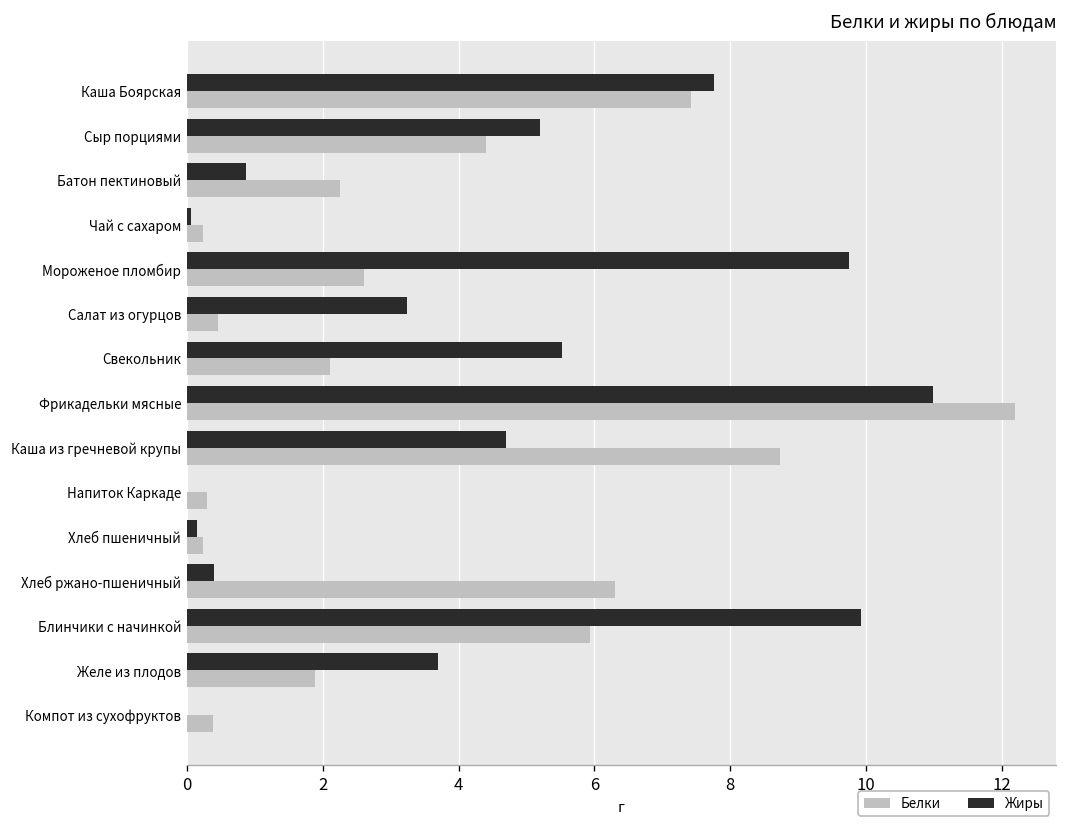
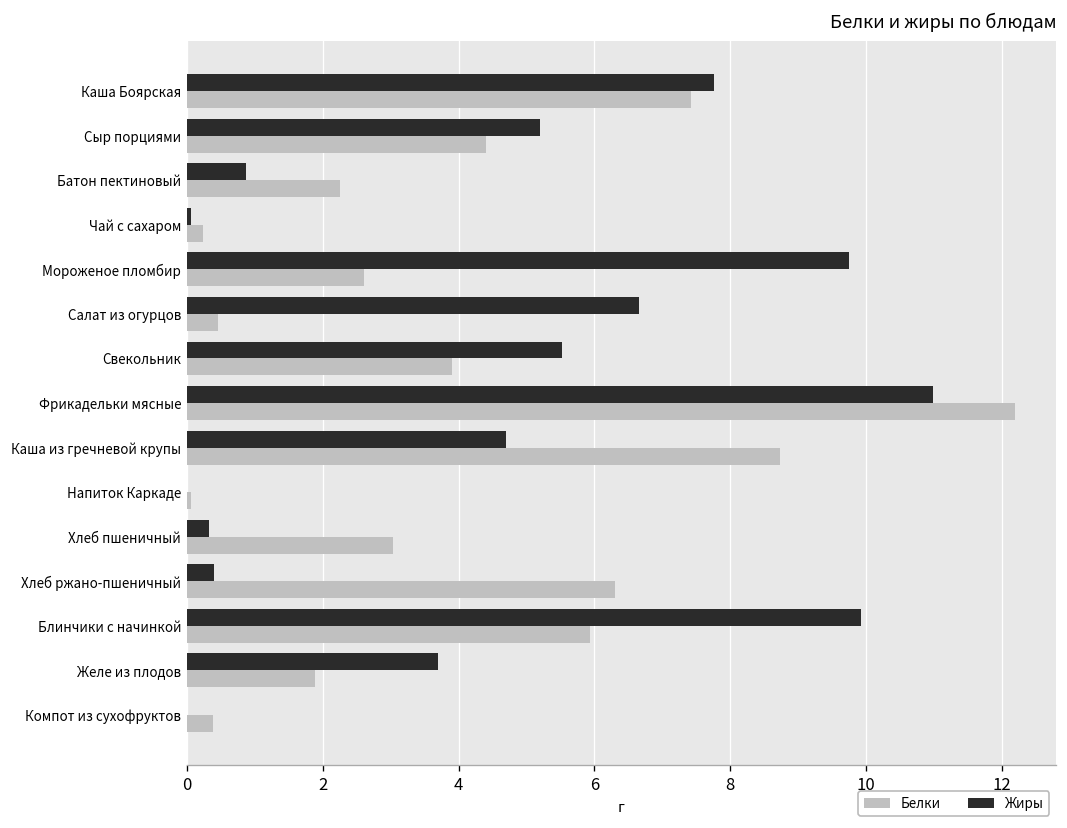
Жиры, Салат из огурцов: 3.2 -> 6.7
Белки, Свекольник: 2.1 -> 3.9
Белки, Напиток Каркаде: 0.3 -> 0.1
Жиры, Хлеб пшеничный: 0.2 -> 0.3
Белки, Хлеб пшеничный: 0.2 -> 3.0
